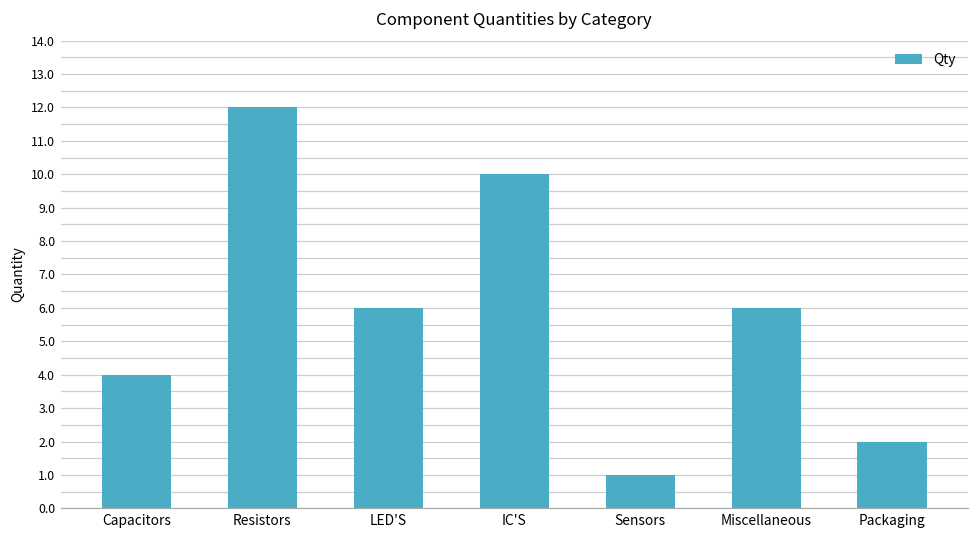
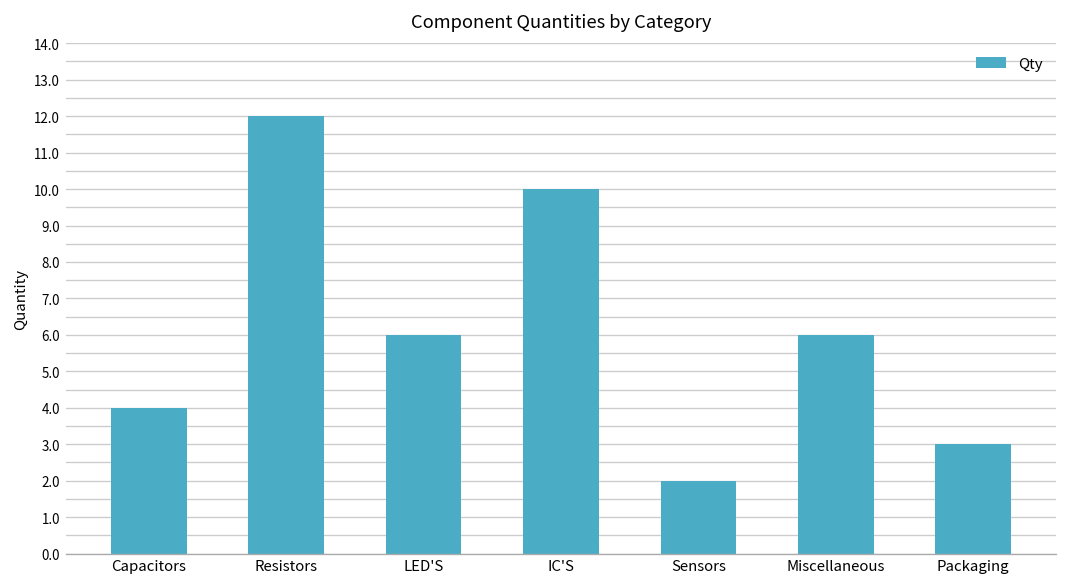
Sensors: 1 -> 2
Packaging: 2 -> 3
